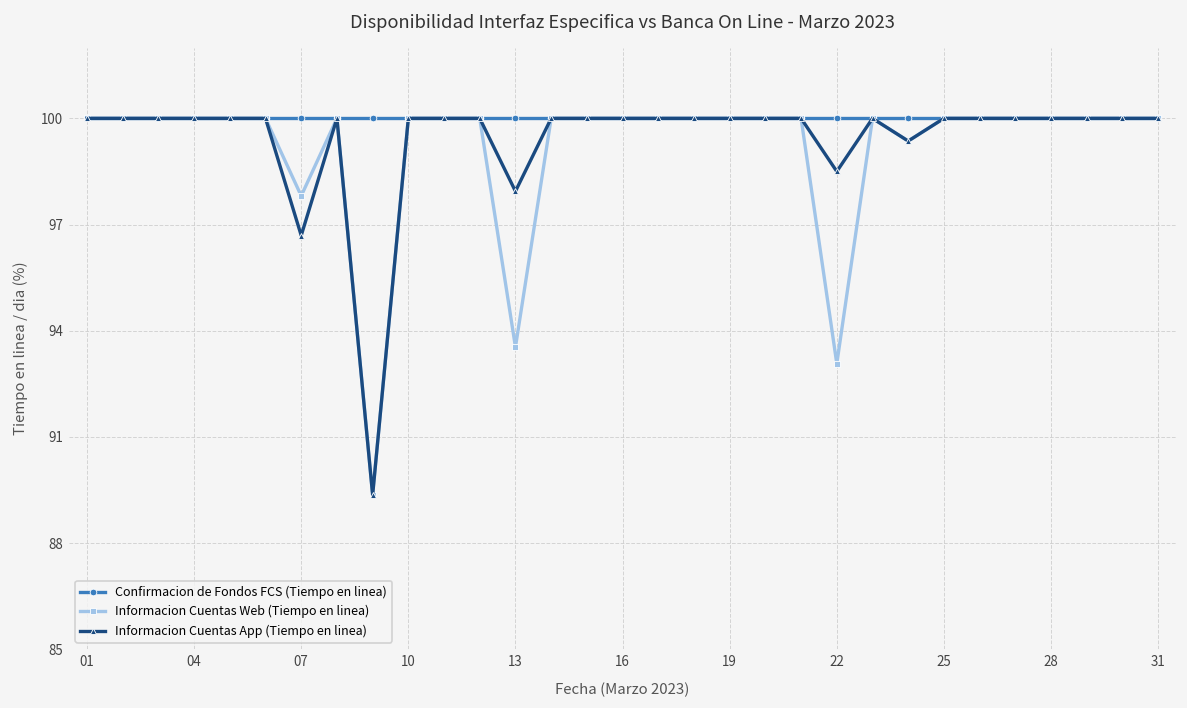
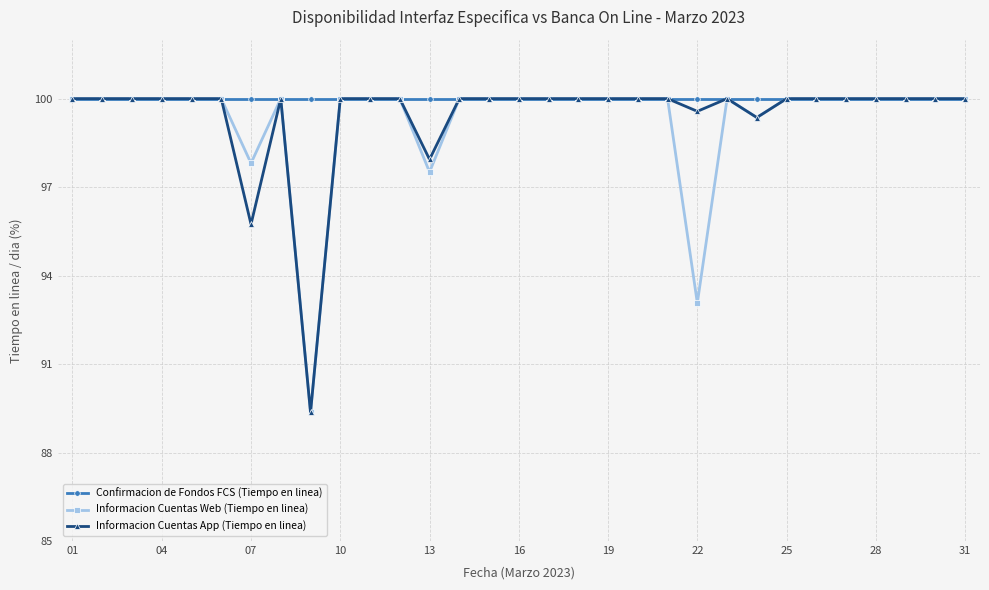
Informacion Cuentas App (Tiempo en linea), 07: 96.7 -> 95.7
Informacion Cuentas Web (Tiempo en linea), 13: 93.5 -> 97.5
Informacion Cuentas App (Tiempo en linea), 22: 98.5 -> 99.6
